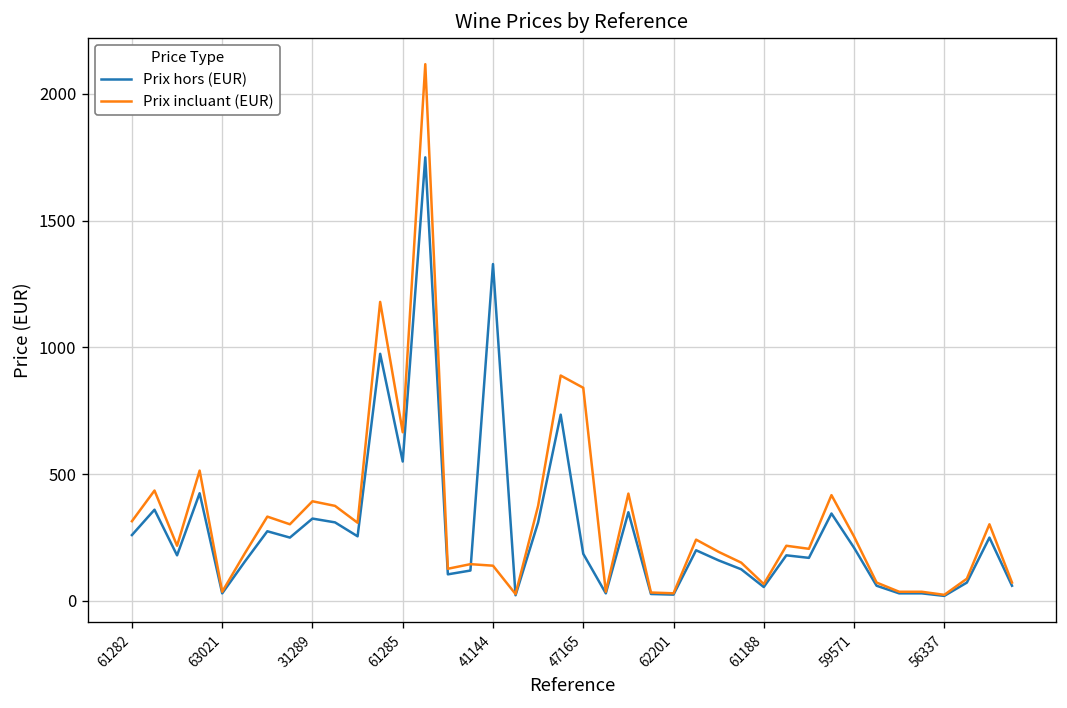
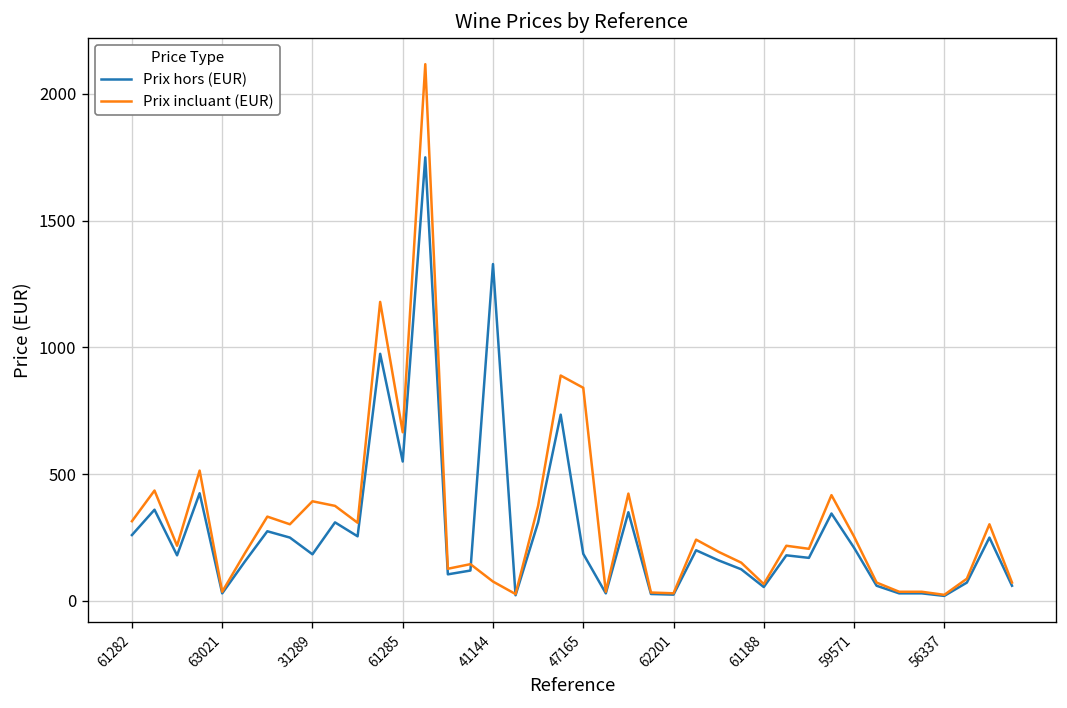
Prix hors (EUR), 31289: 330 -> 180
Prix incluant (EUR), 41144: 140 -> 80
